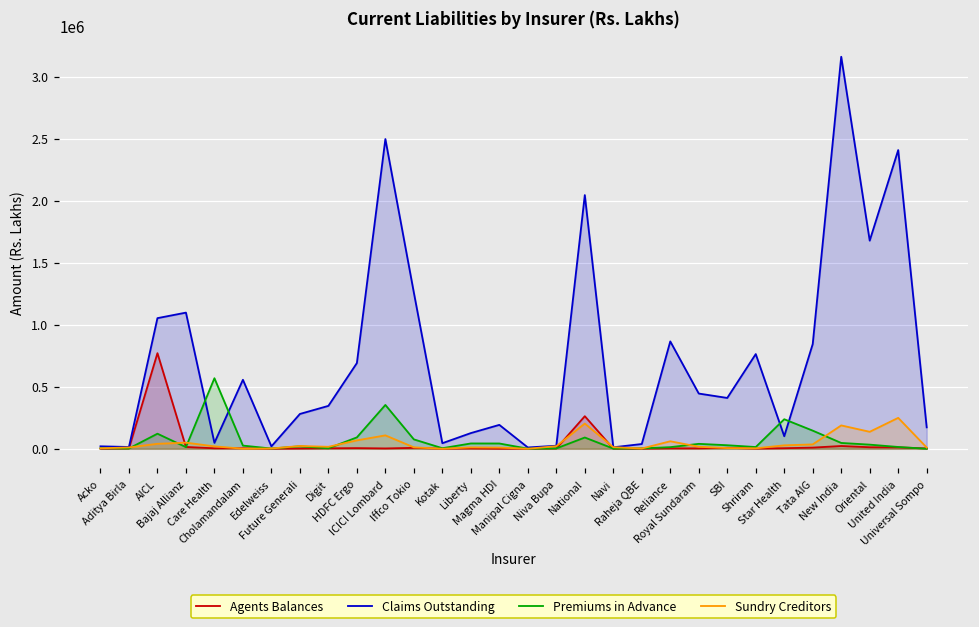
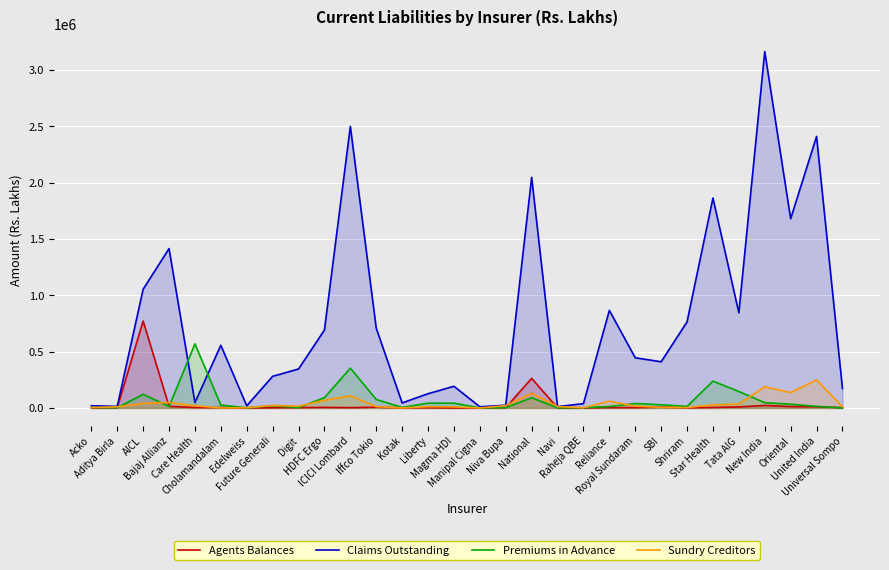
Claims Outstanding, Bajaj Allianz: 1100000 -> 1410000
Claims Outstanding, Iffco Tokio: 1260000 -> 710000
Sundry Creditors, National: 200000 -> 130000
Claims Outstanding, Star Health: 100000 -> 1860000
